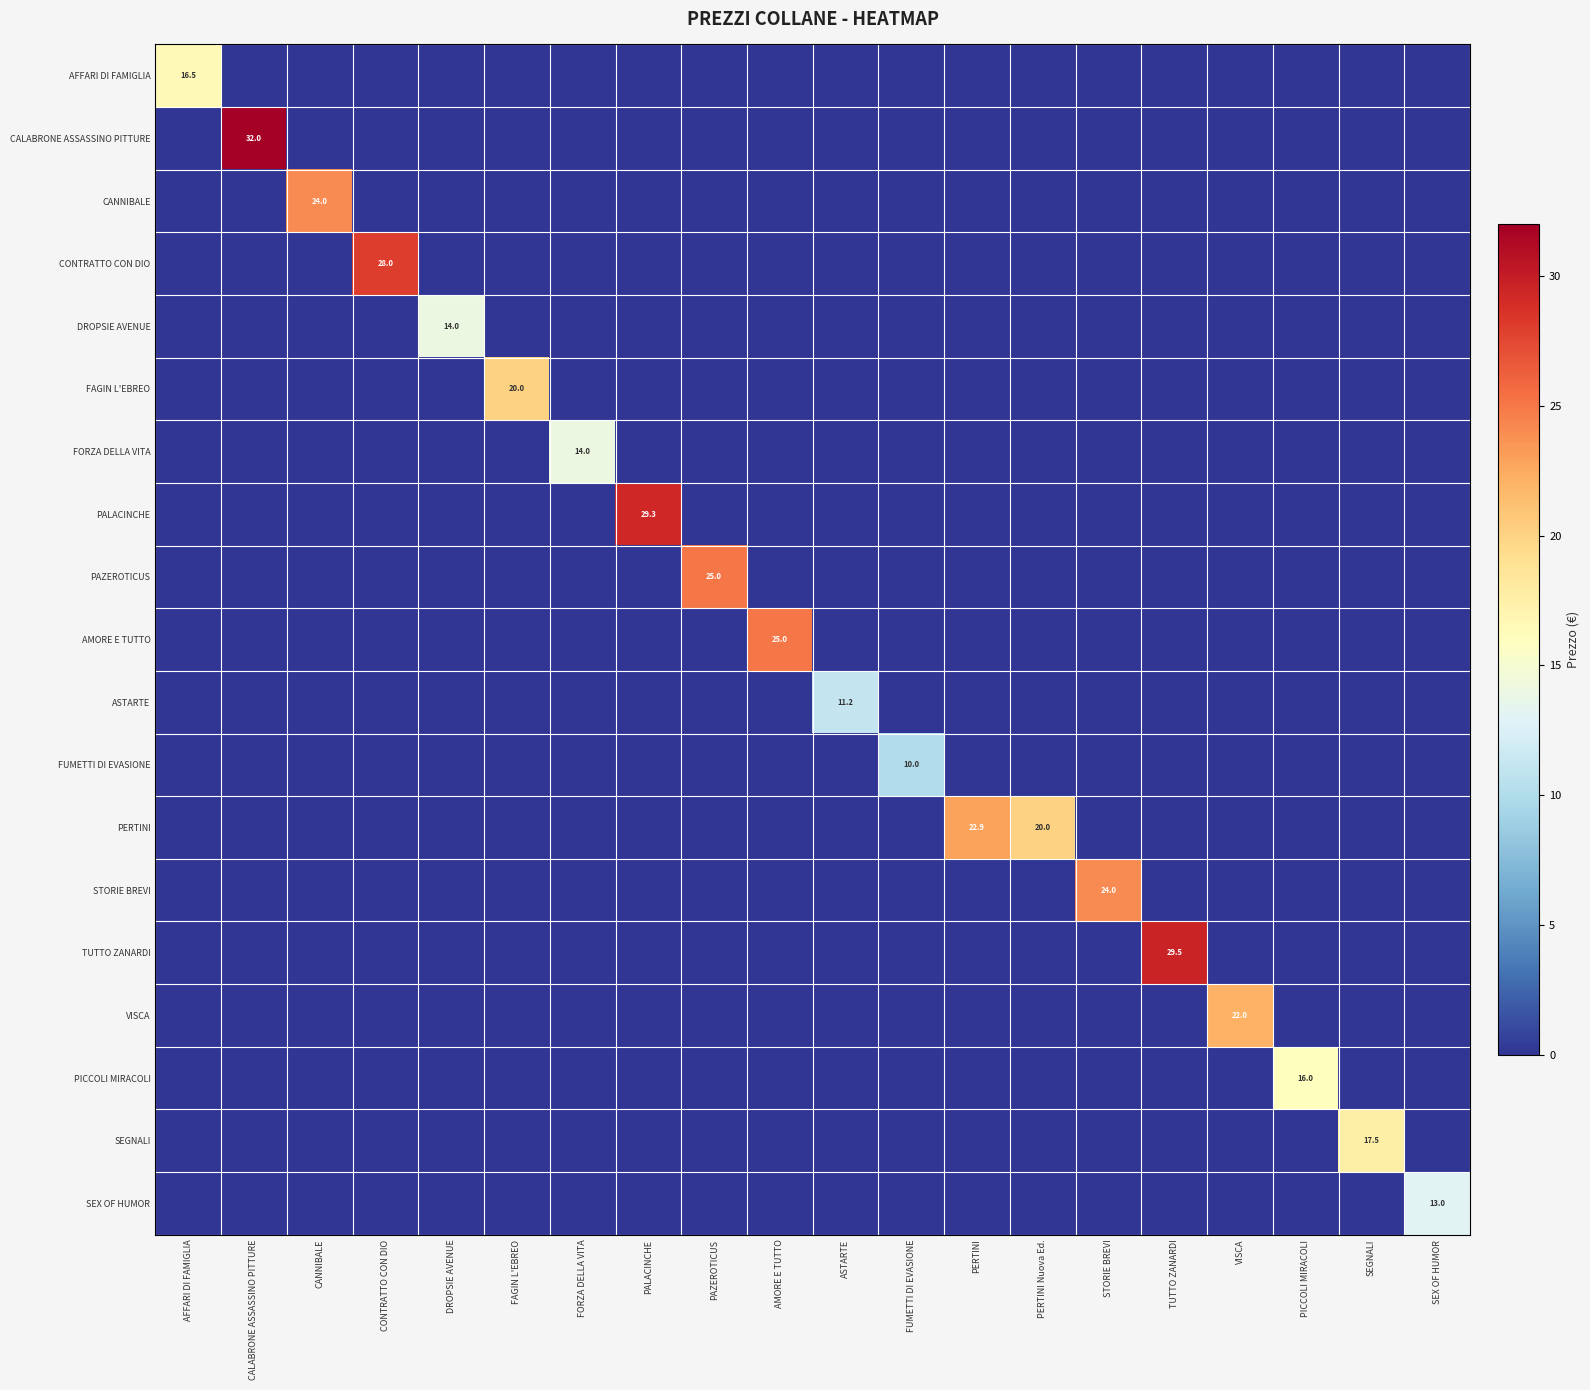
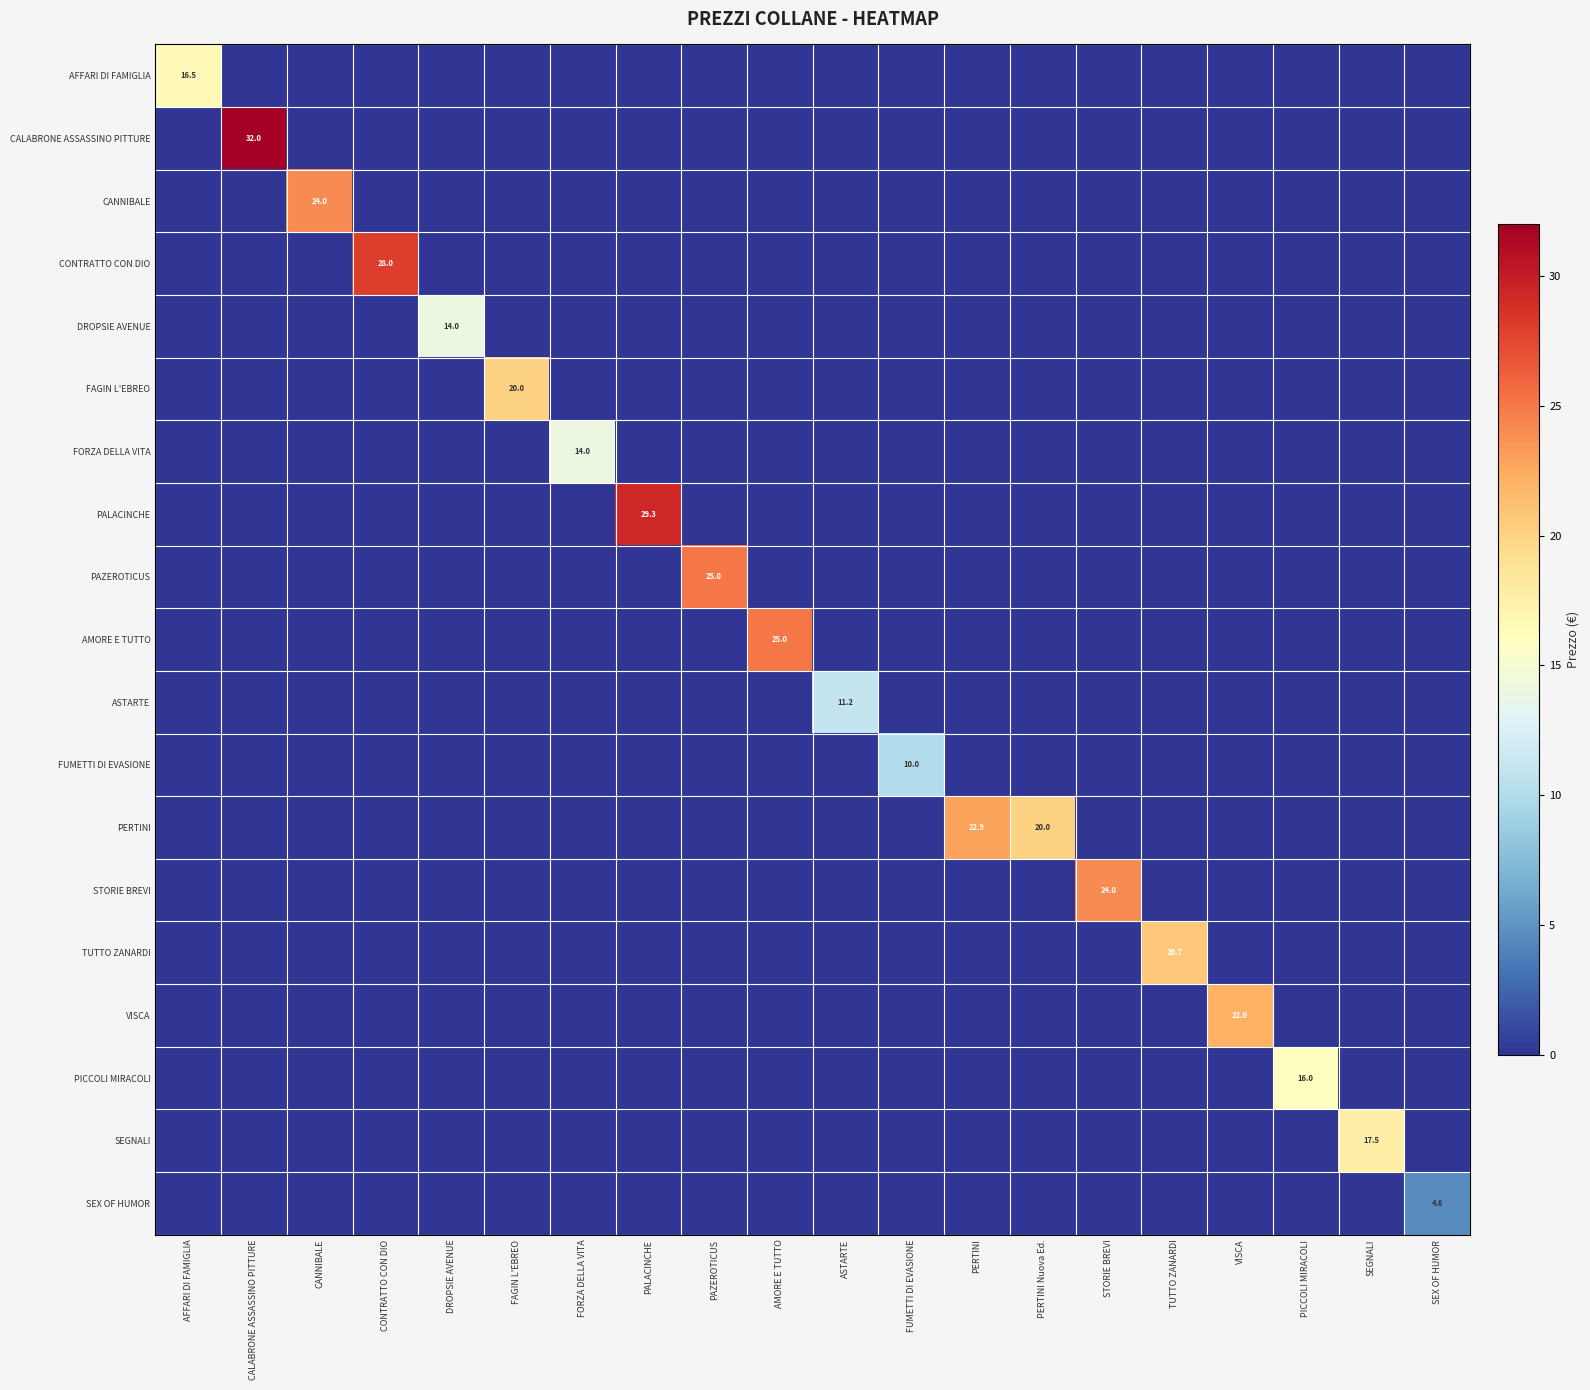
TUTTO ZANARDI, TUTTO ZANARDI: 29.5 -> 20.7
SEX OF HUMOR, SEX OF HUMOR: 13.0 -> 4.6
